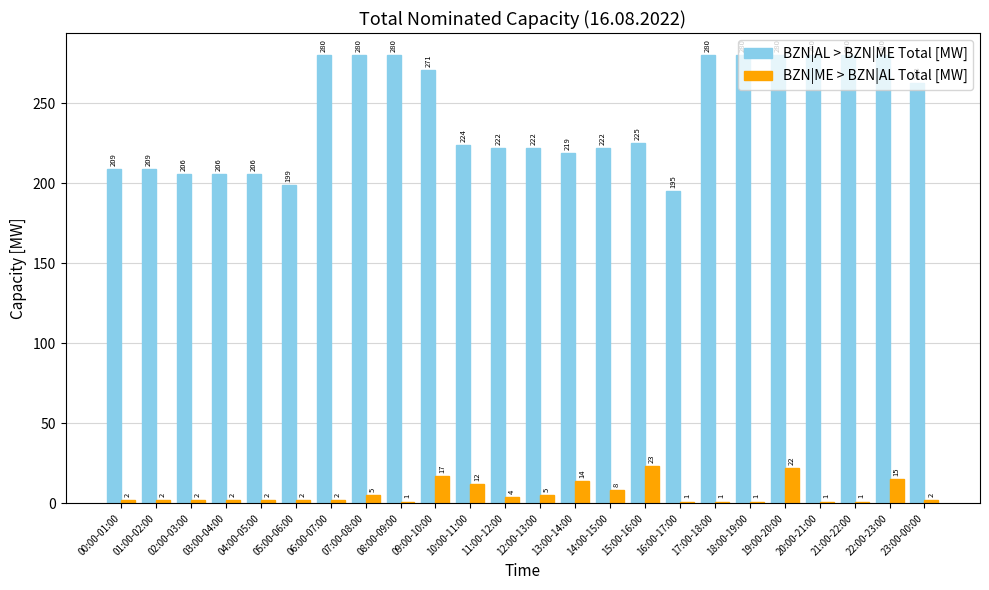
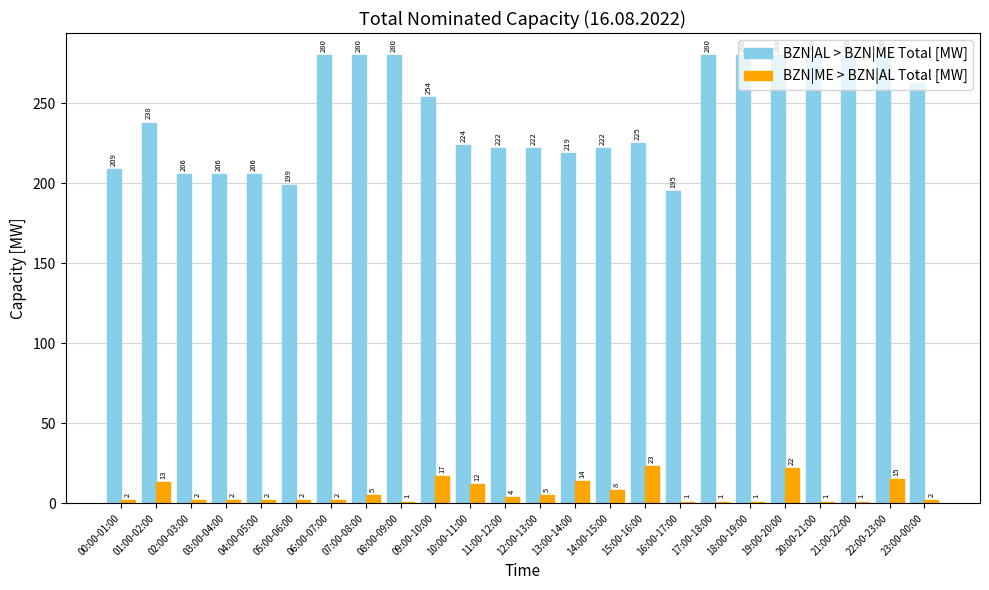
BZN|AL > BZN|ME Total [MW], 01:00-02:00: 209 -> 238
BZN|ME > BZN|AL Total [MW], 01:00-02:00: 2 -> 13
BZN|AL > BZN|ME Total [MW], 09:00-10:00: 271 -> 254
